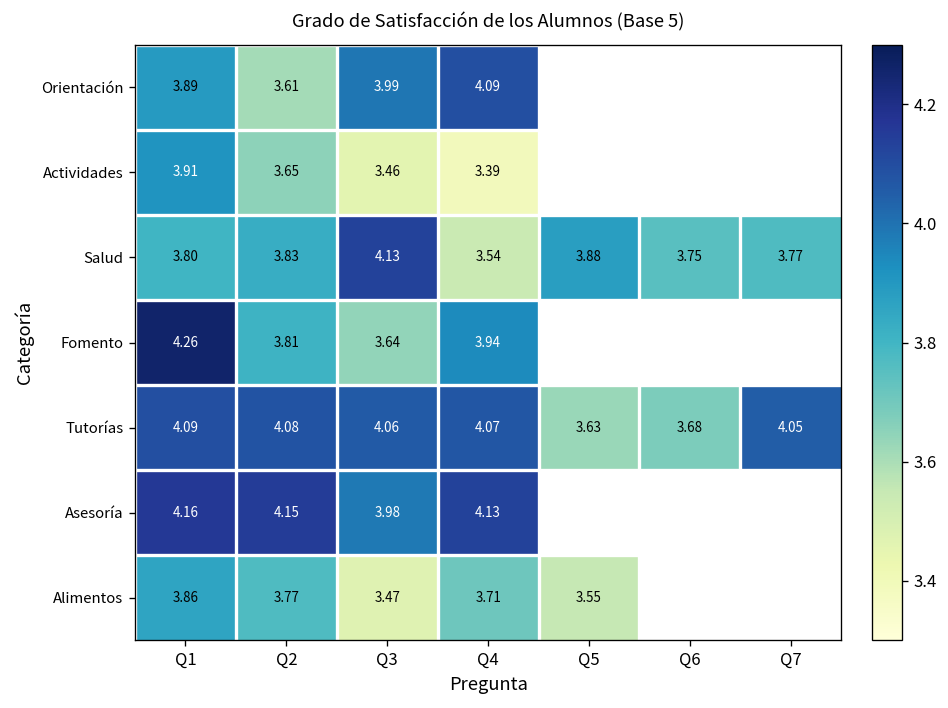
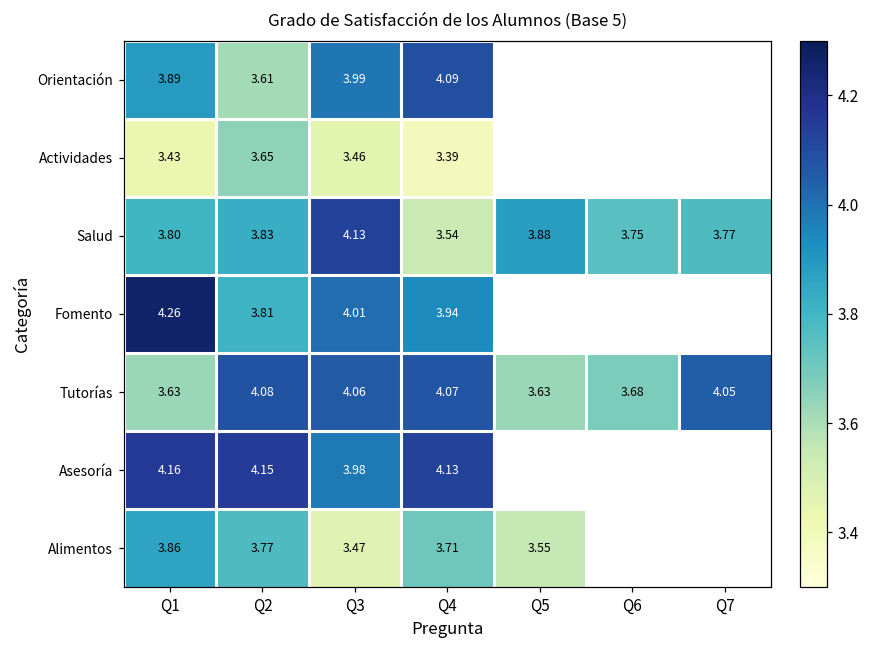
Actividades, Q1: 3.91 -> 3.43
Fomento, Q3: 3.64 -> 4.01
Tutorías, Q1: 4.09 -> 3.63
